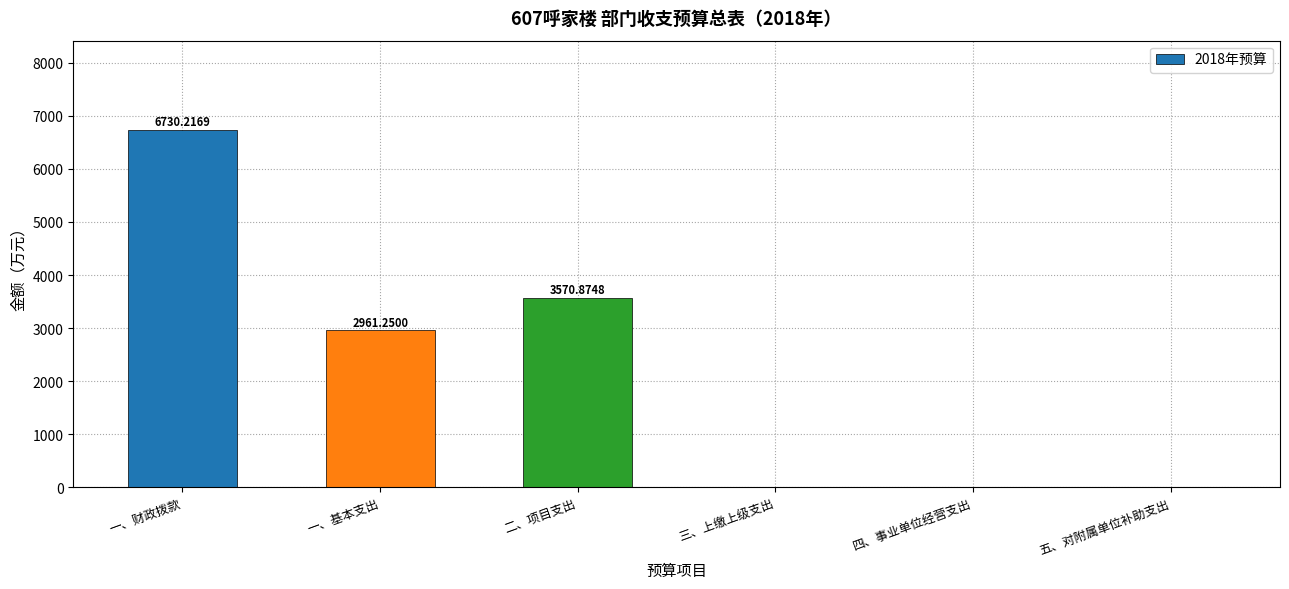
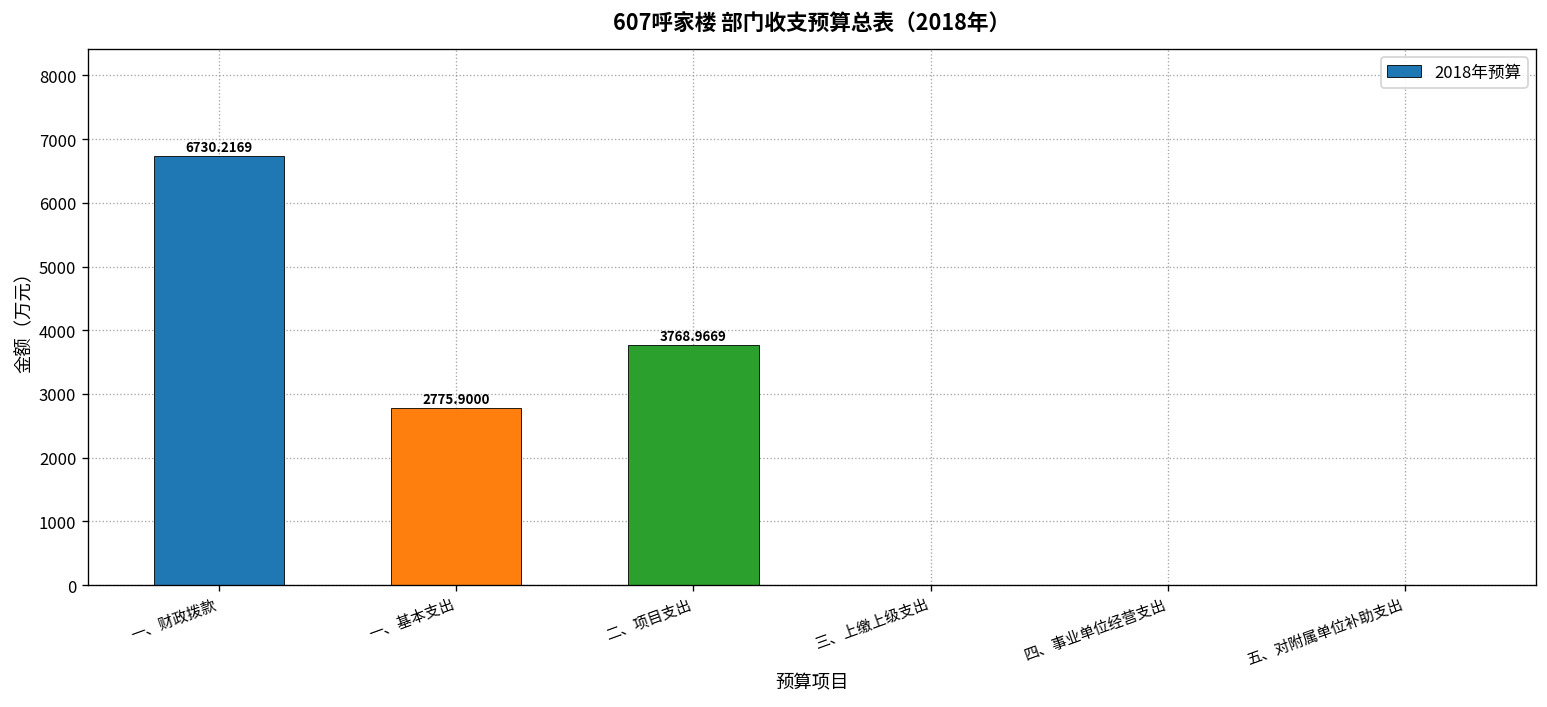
一、基本支出: 2961.2500 -> 2775.9000
二、项目支出: 3570.8748 -> 3768.9669
